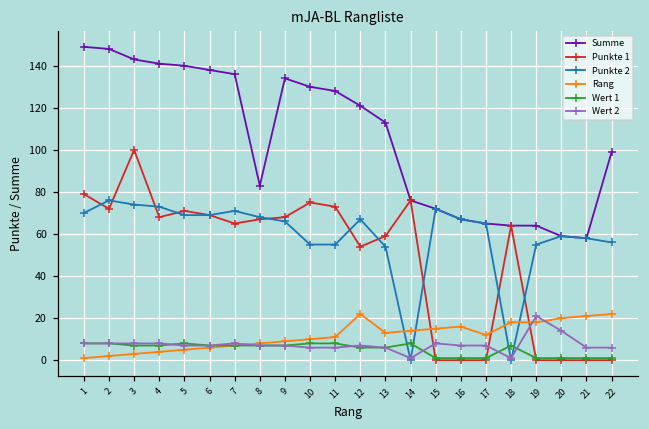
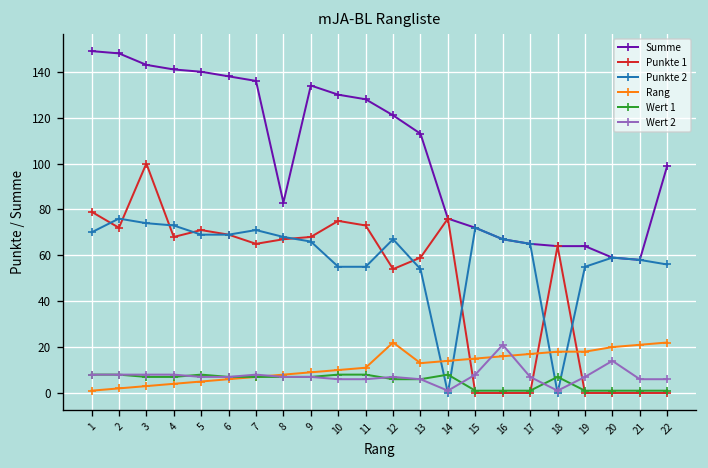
Wert 2, 16: 7 -> 21
Rang, 17: 12 -> 17
Wert 2, 19: 21 -> 7
